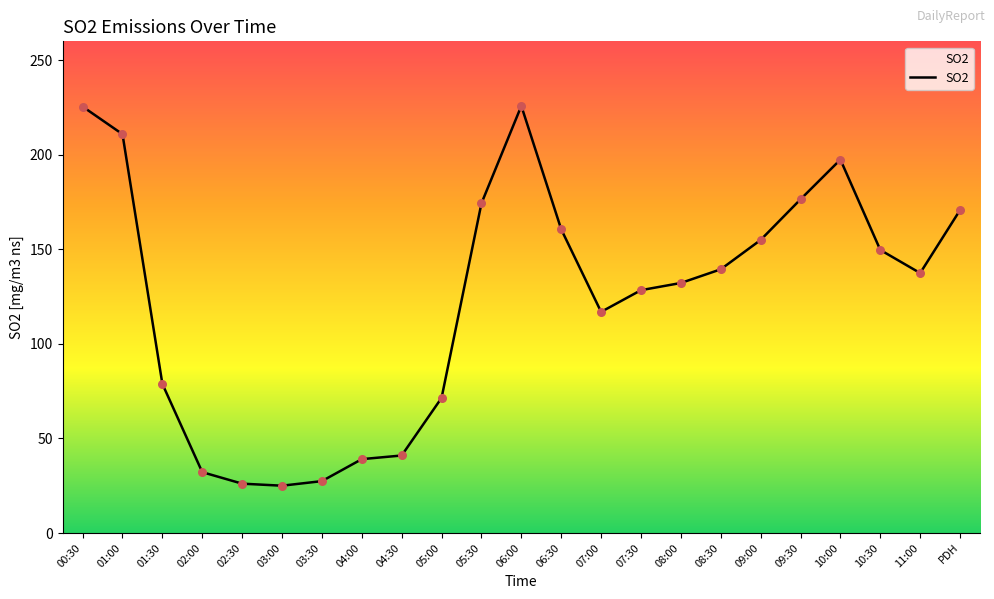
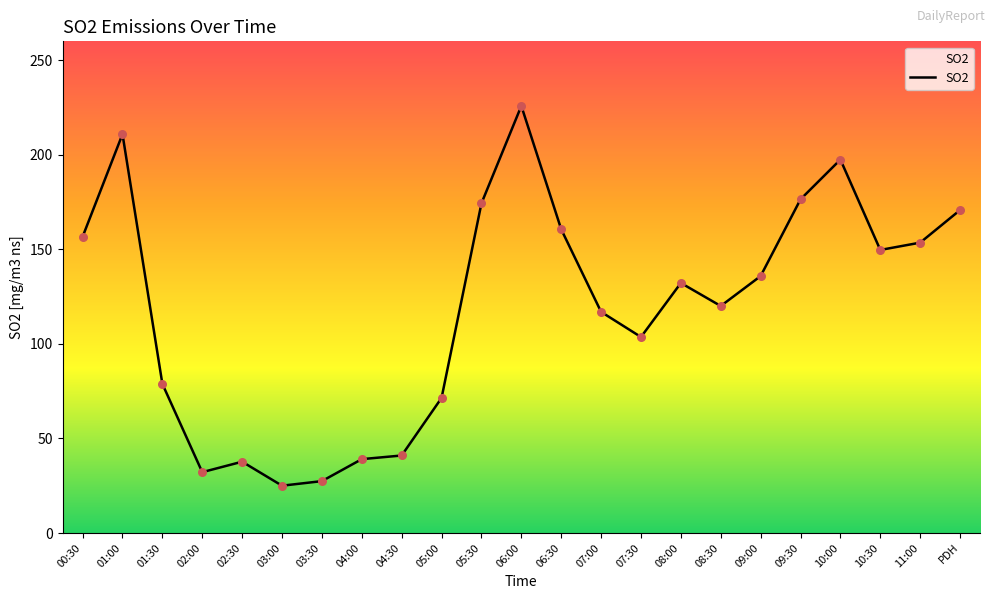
00:30: 225 -> 157
02:30: 26 -> 38
07:30: 128 -> 104
08:30: 139 -> 120
09:00: 155 -> 136
11:00: 137 -> 154
